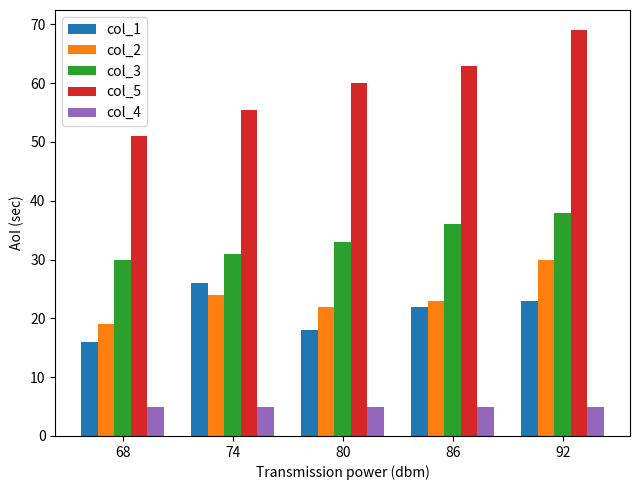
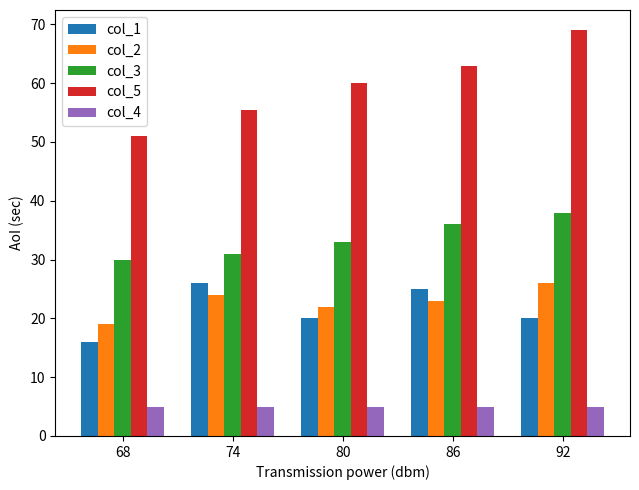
col_1, 80: 18 -> 20
col_1, 86: 22 -> 25
col_1, 92: 23 -> 20
col_2, 92: 30 -> 26
